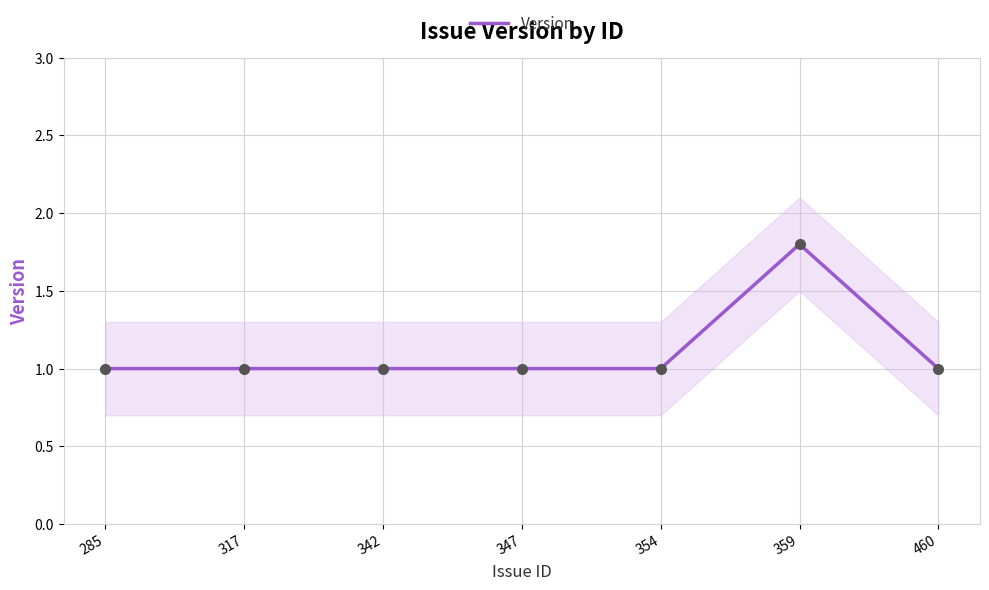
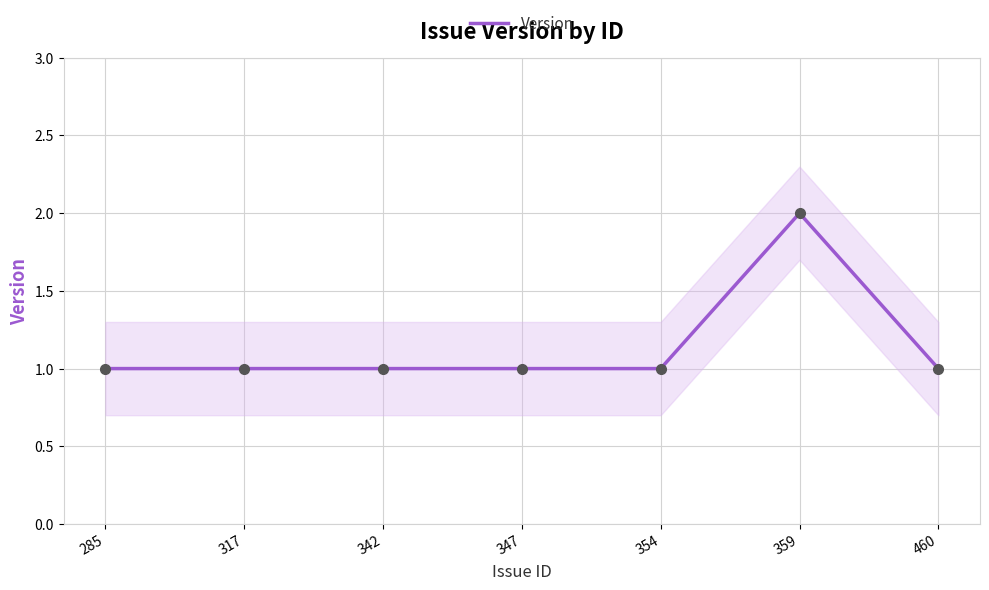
Version, 359: 1.8 -> 2.0
